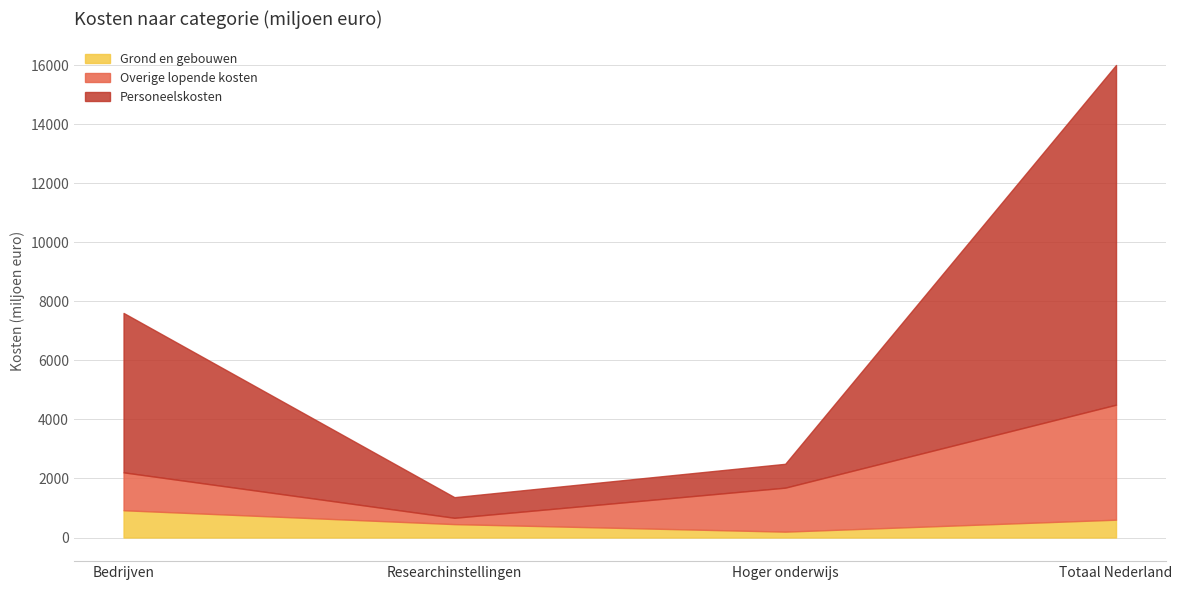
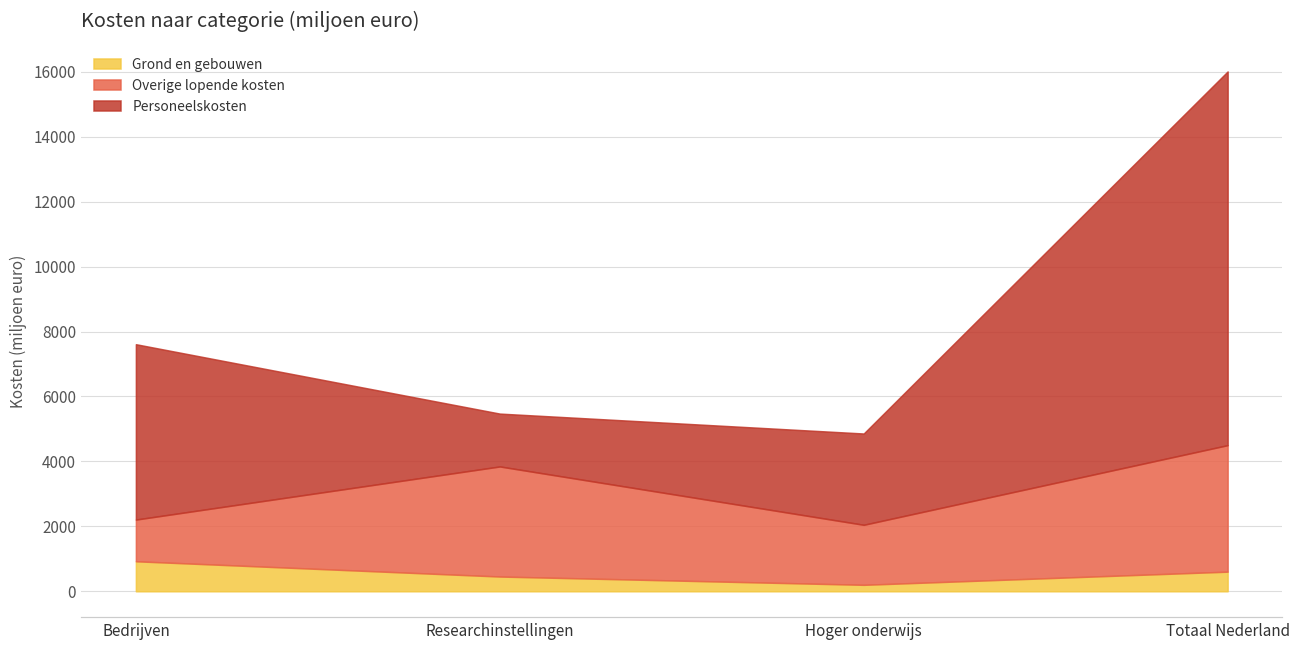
Overige lopende kosten, Researchinstellingen: 200 -> 3400
Personeelskosten, Researchinstellingen: 700 -> 1600
Overige lopende kosten, Hoger onderwijs: 1500 -> 1800
Personeelskosten, Hoger onderwijs: 800 -> 2800
